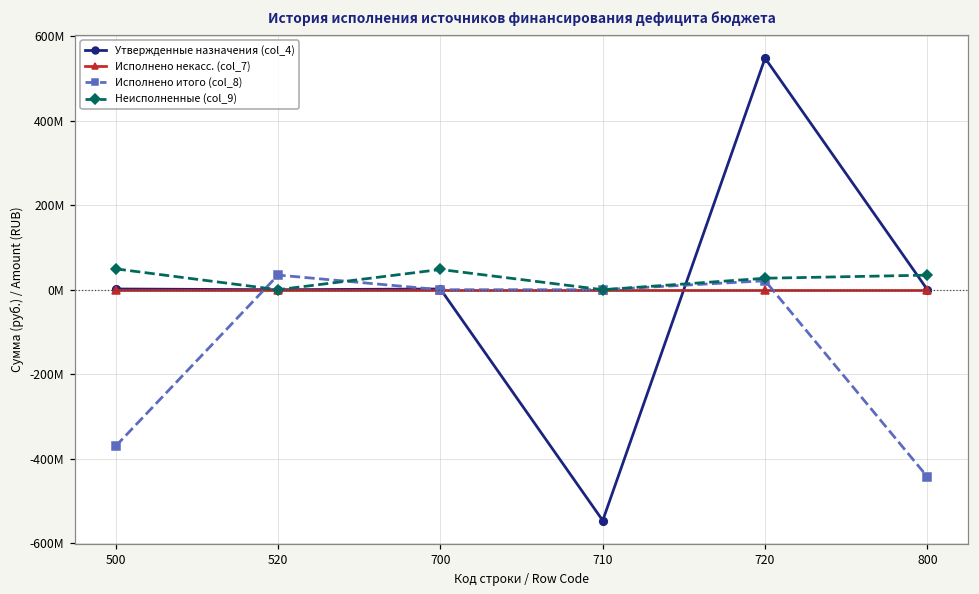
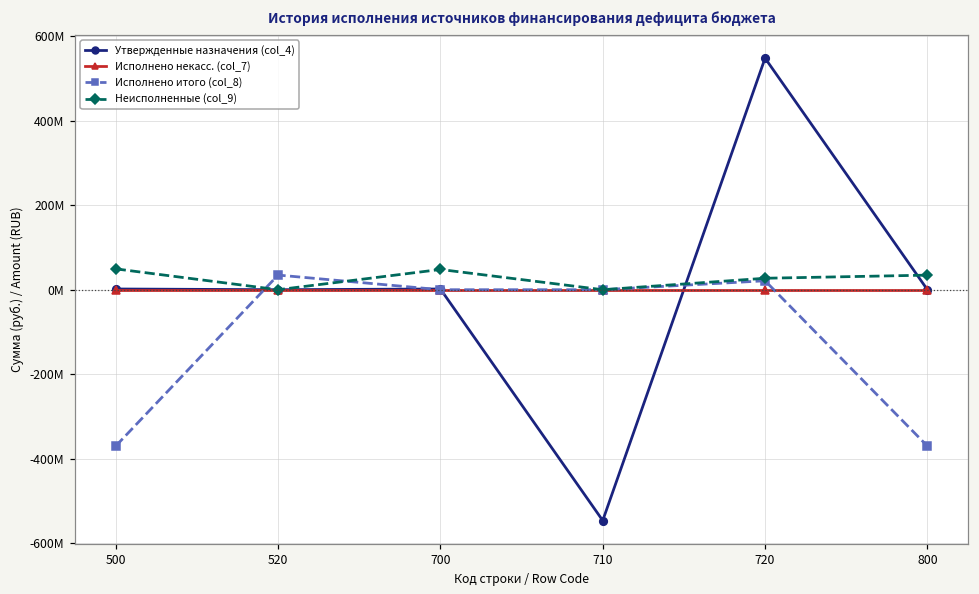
Исполнено итого (col_8), 800: -440000000 -> -370000000
